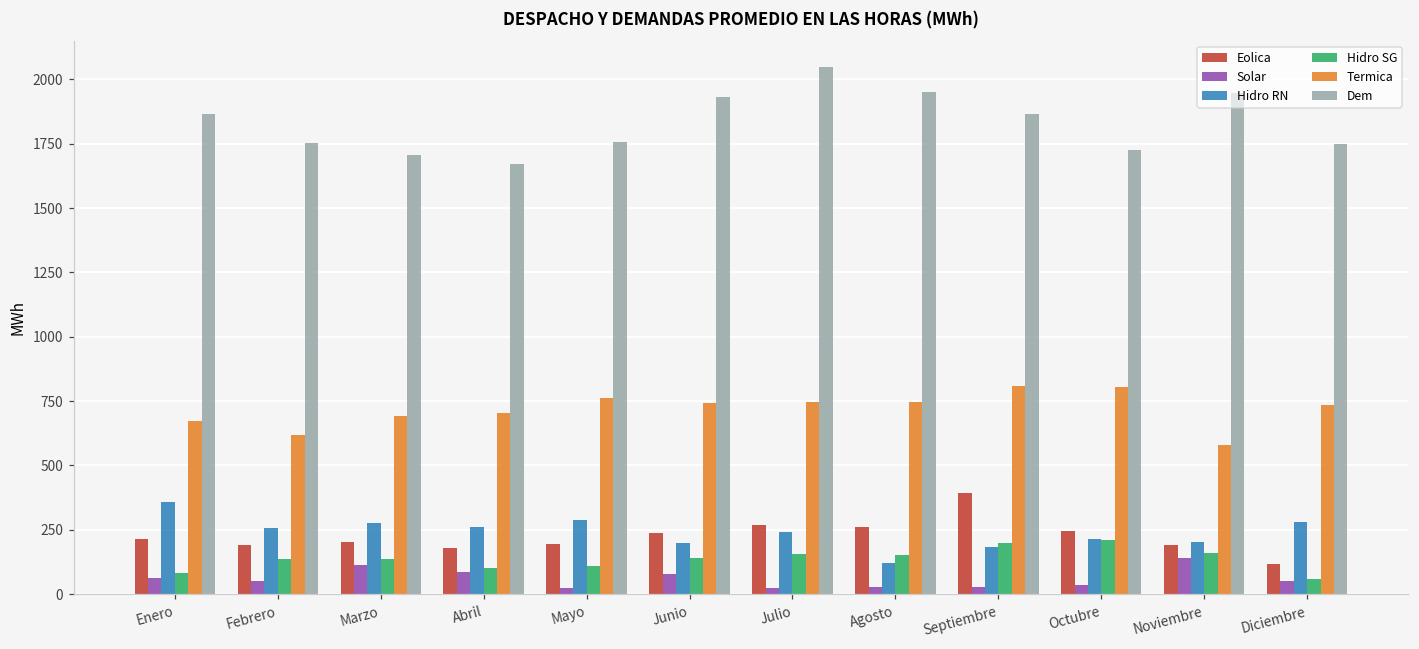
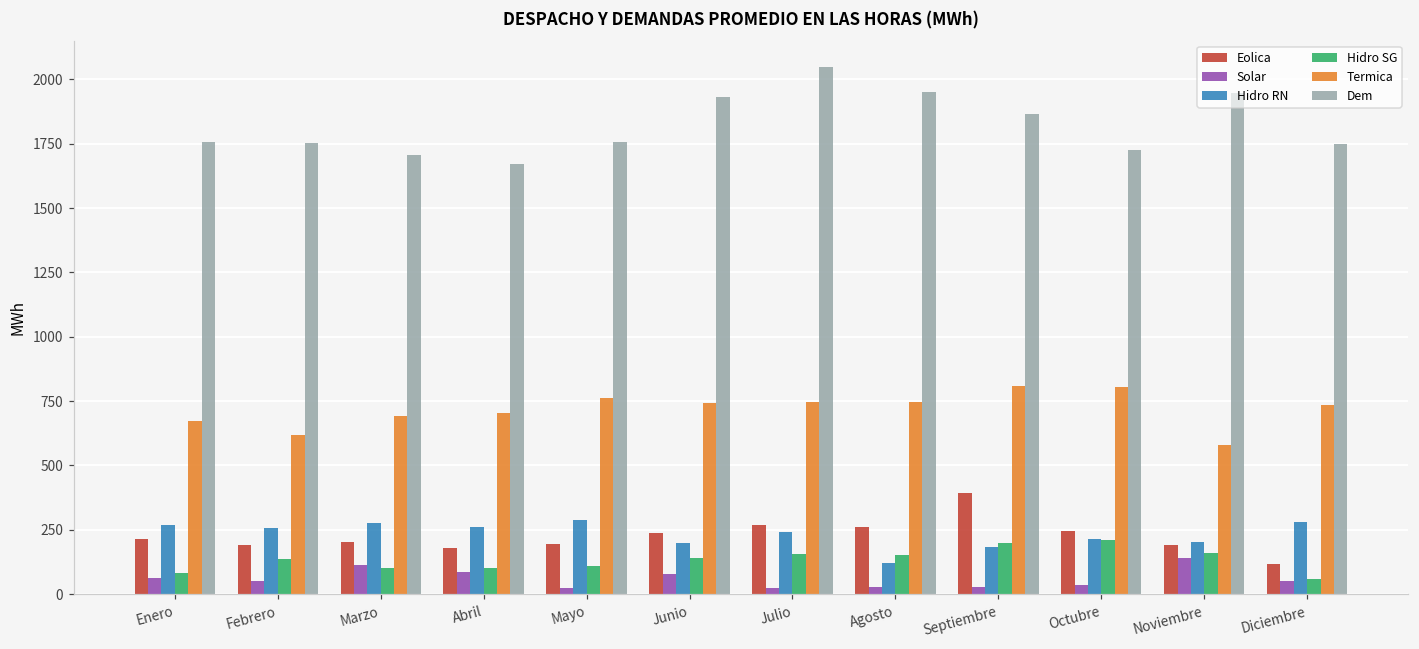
Hidro RN, Enero: 360 -> 270
Dem, Enero: 1860 -> 1760
Hidro SG, Marzo: 140 -> 100
